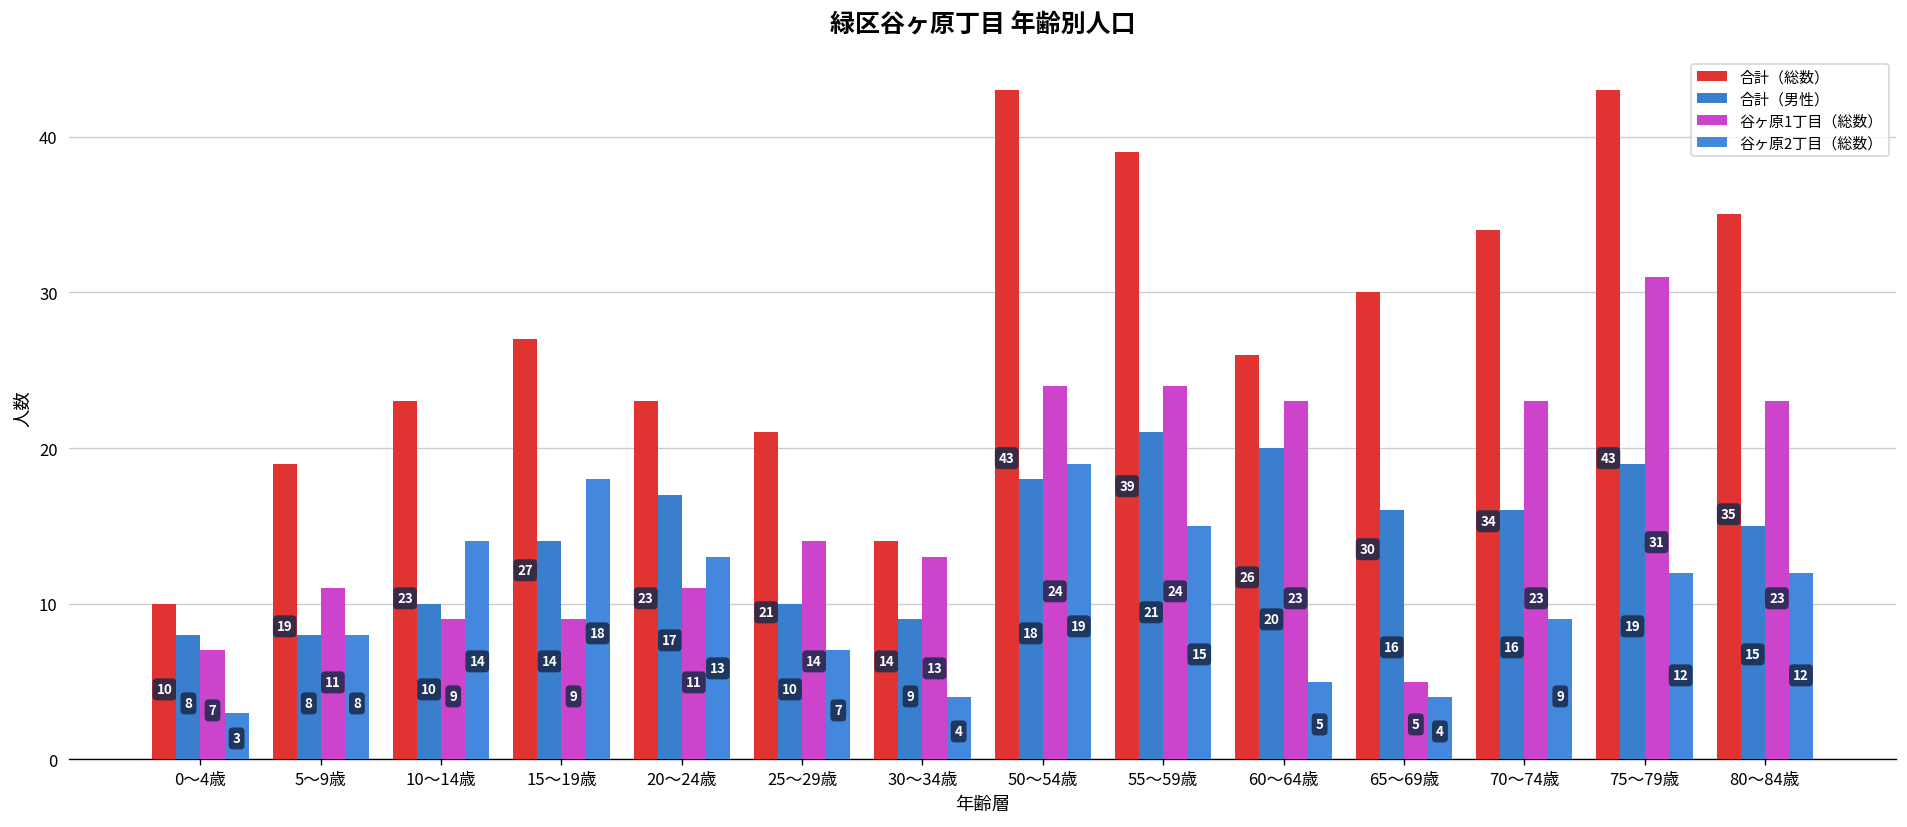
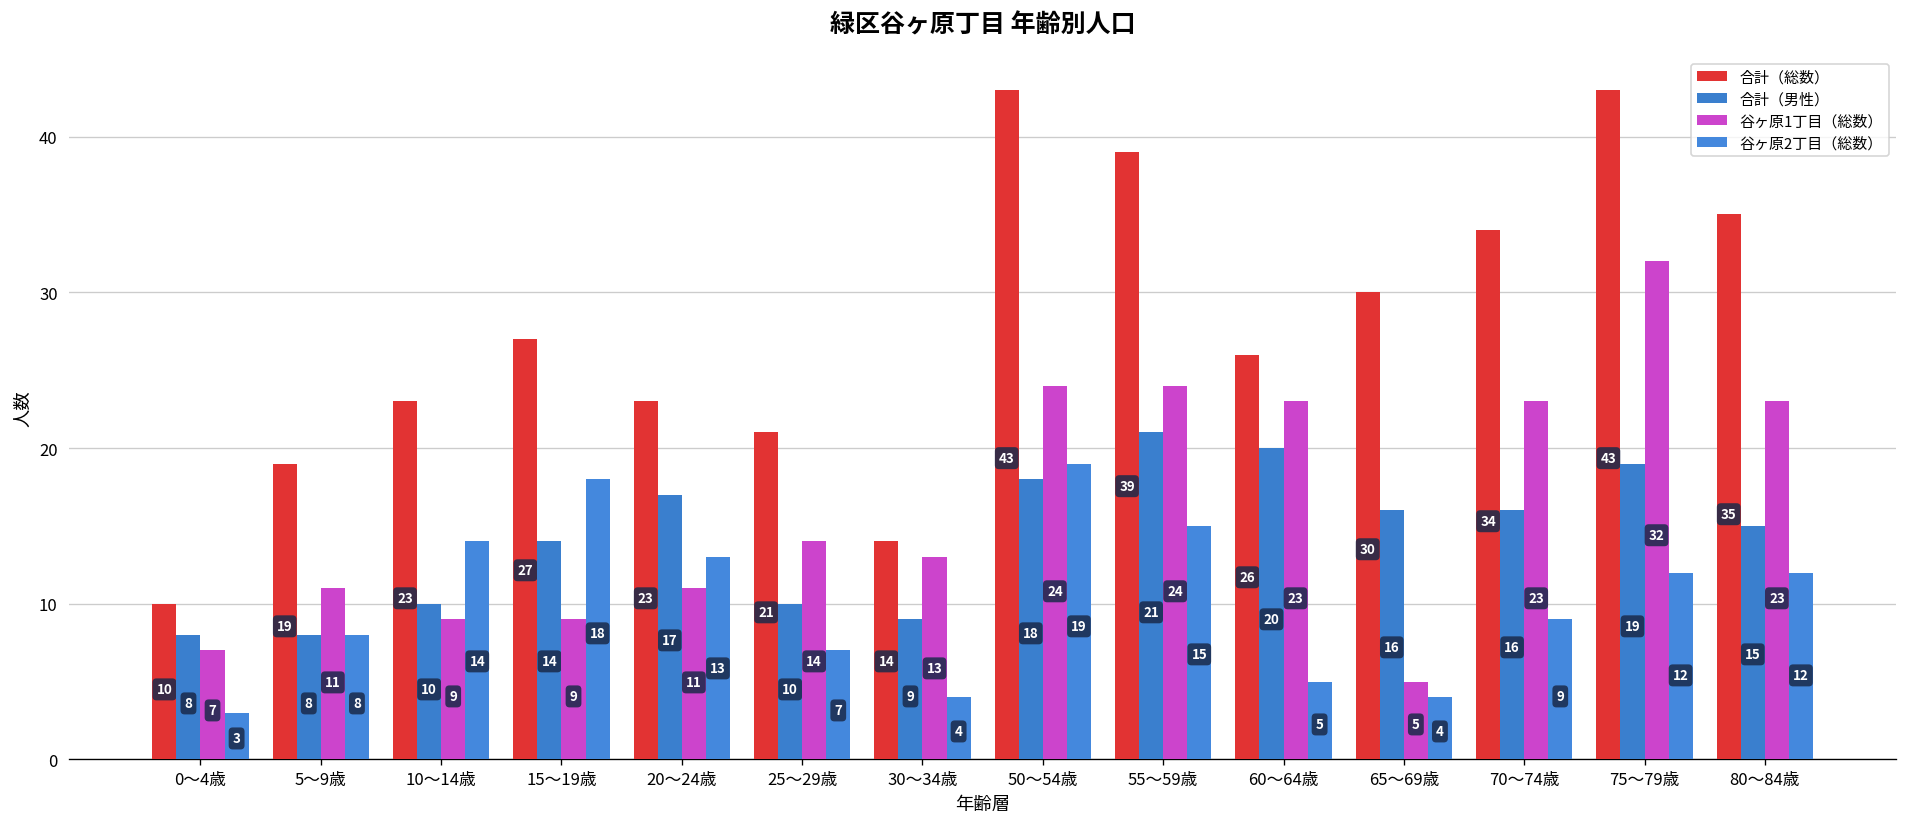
谷ヶ原1丁目（総数）, 75～79歳: 31 -> 32
